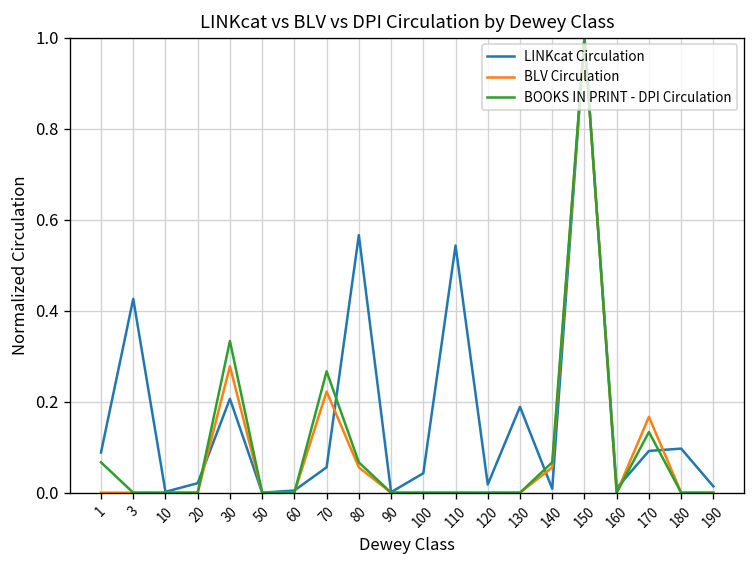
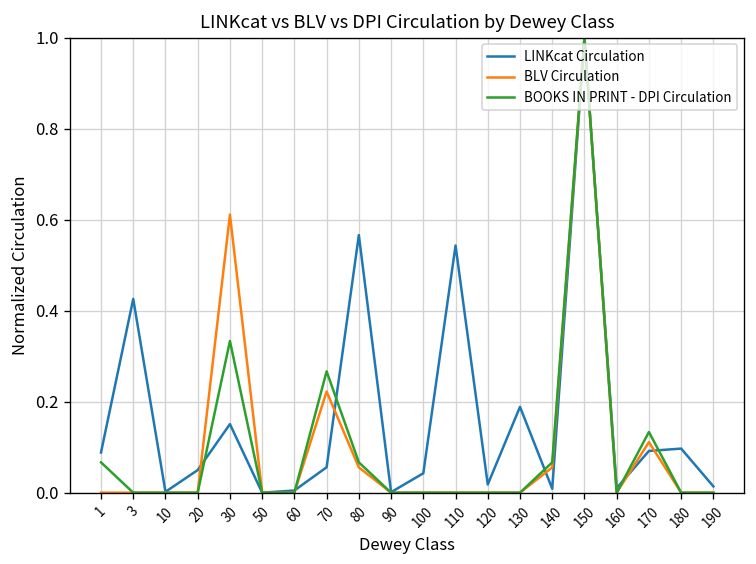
LINKcat Circulation, 20: 0.02 -> 0.05
LINKcat Circulation, 30: 0.21 -> 0.15
BLV Circulation, 30: 0.28 -> 0.61
BLV Circulation, 170: 0.17 -> 0.11
